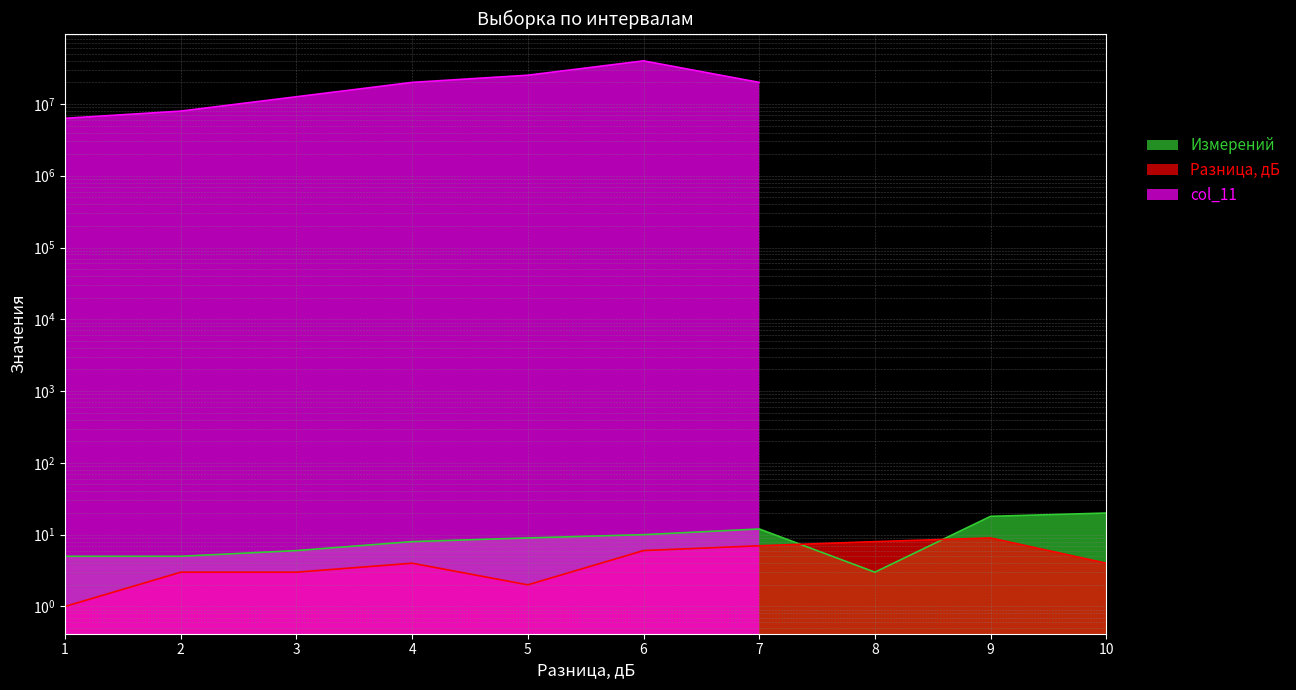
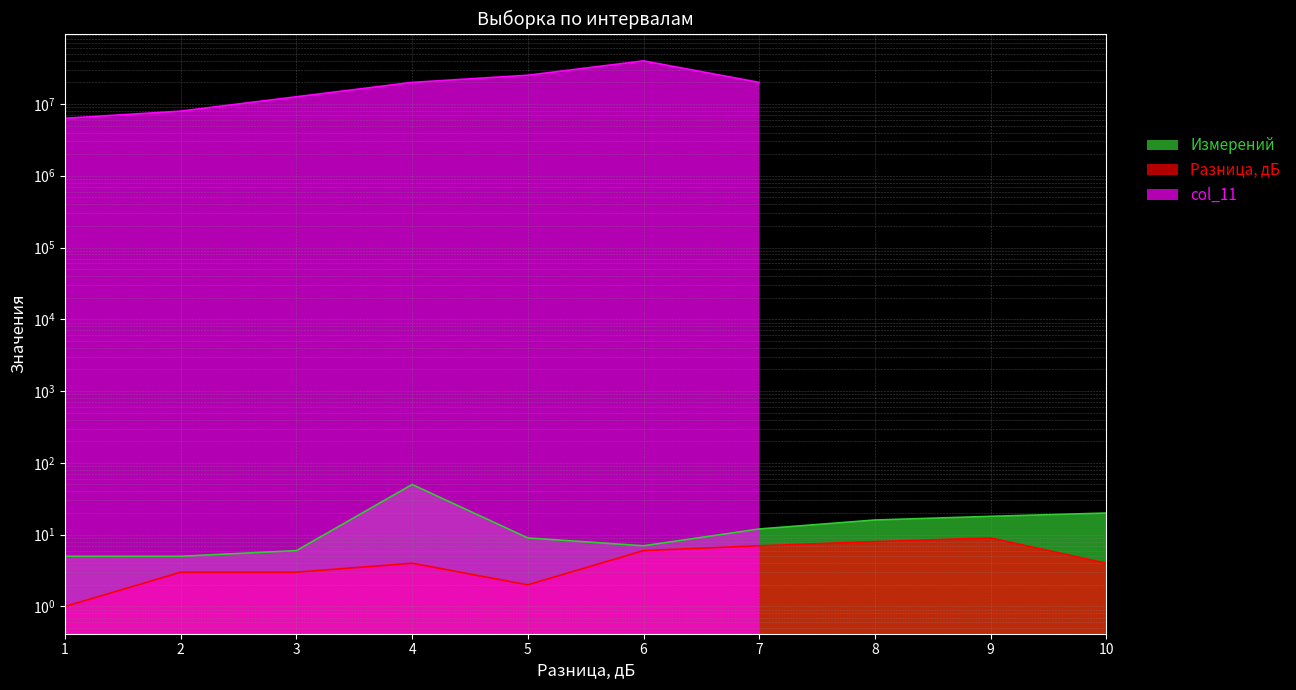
Измерений, 4: 8 -> 50
Измерений, 6: 10 -> 7
Измерений, 8: 3 -> 16
